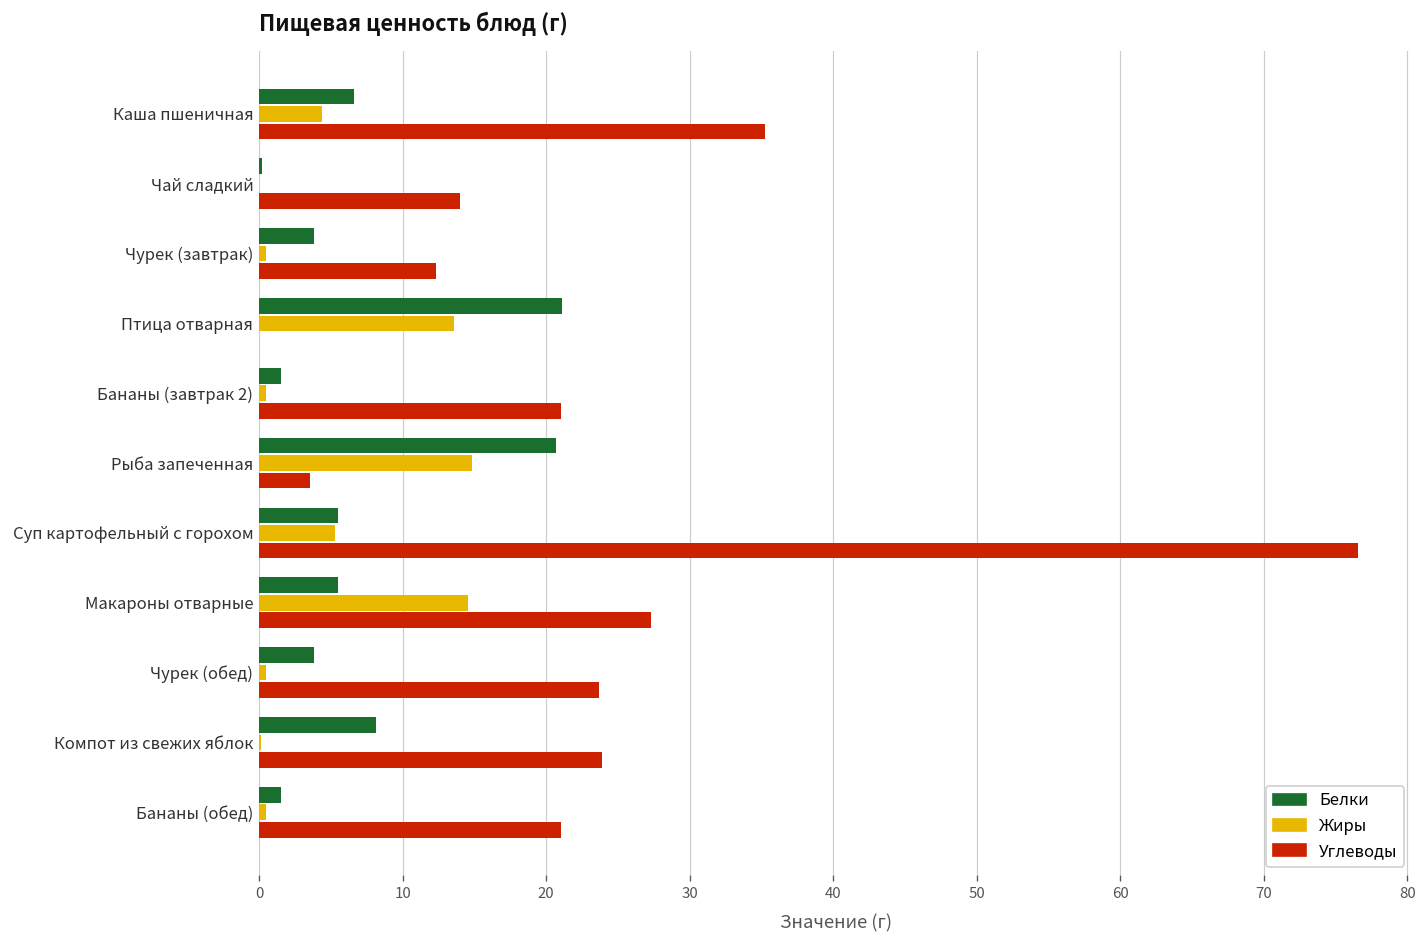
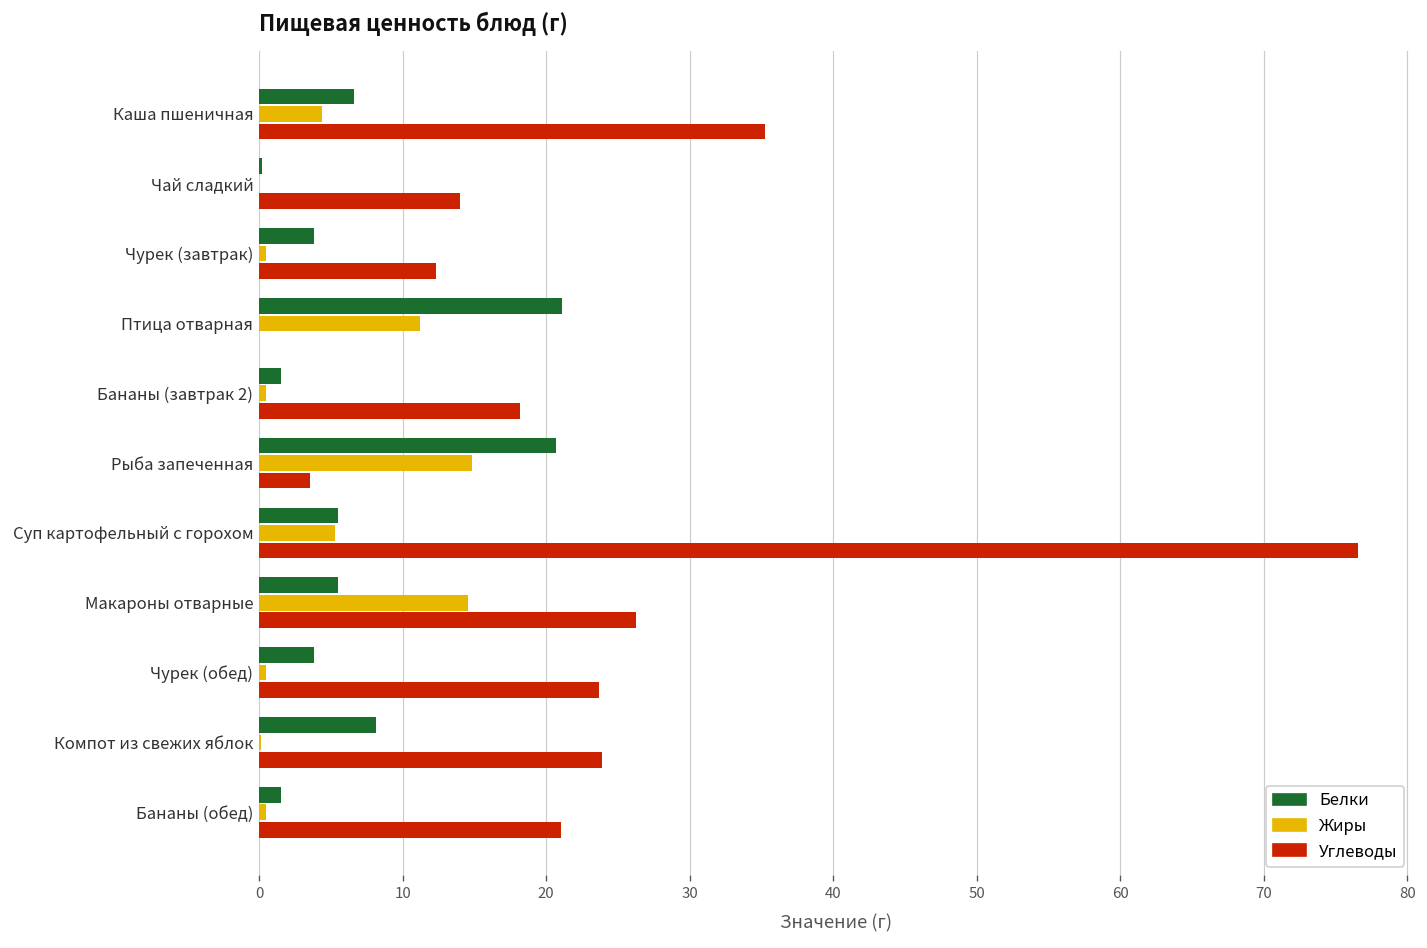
Жиры, Птица отварная: 13.6 -> 11.2
Углеводы, Бананы (завтрак 2): 21.0 -> 18.2
Углеводы, Макароны отварные: 27.3 -> 26.3
